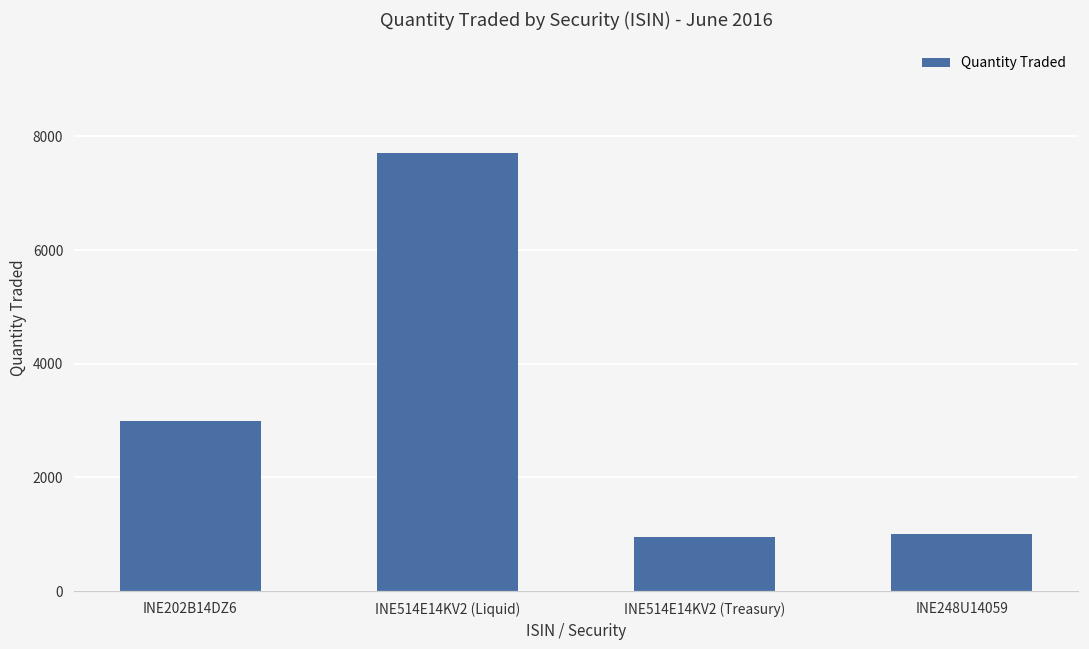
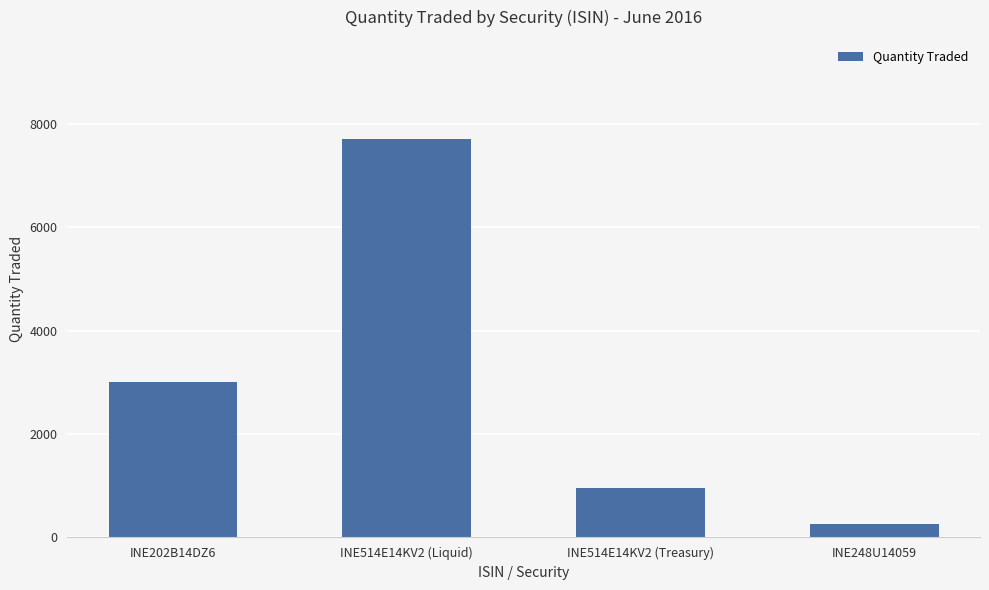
INE248U14059: 1000 -> 300
